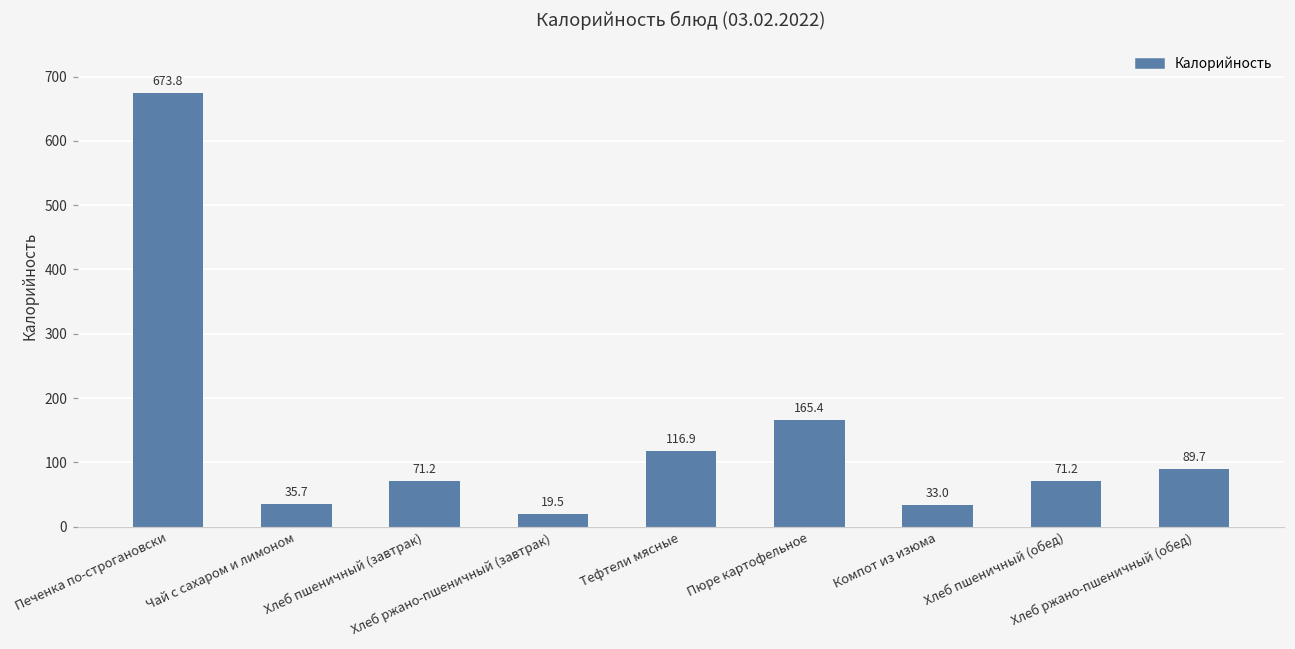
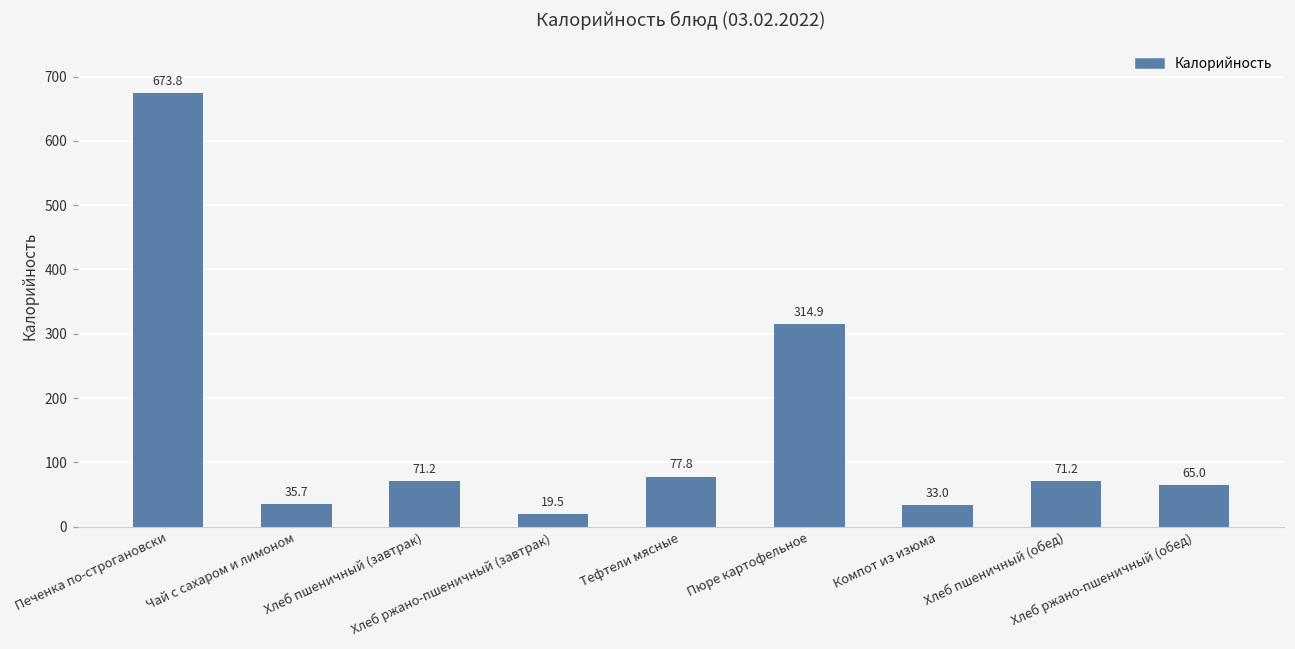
Тефтели мясные: 116.9 -> 77.8
Пюре картофельное: 165.4 -> 314.9
Хлеб ржано-пшеничный (обед): 89.7 -> 65.0
